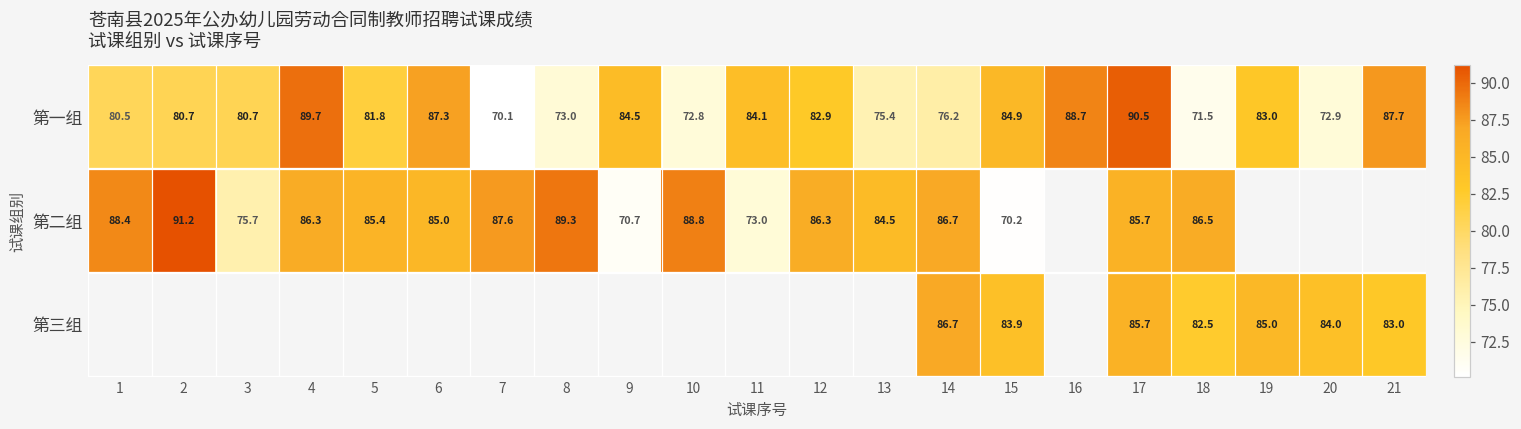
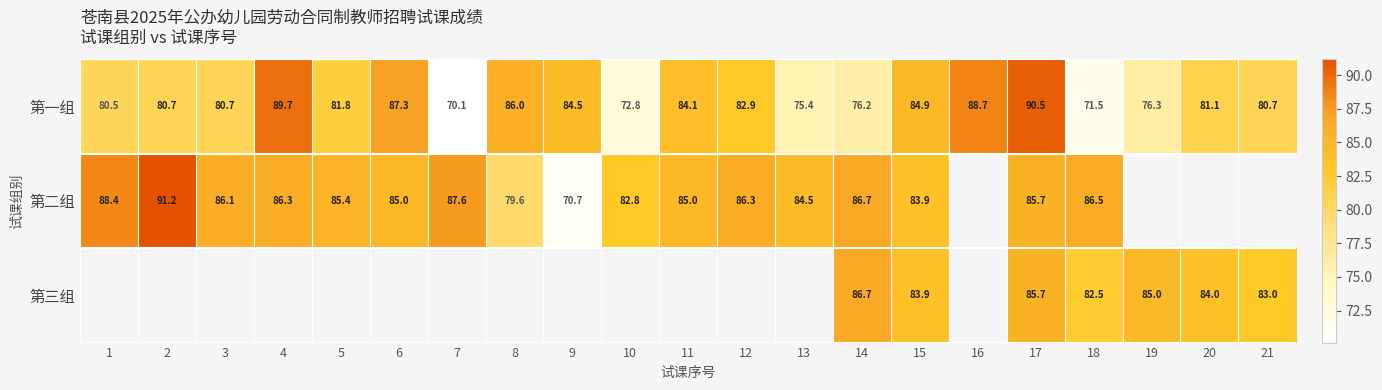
第一组, 8: 73.0 -> 86.0
第一组, 19: 83.0 -> 76.3
第一组, 20: 72.9 -> 81.1
第一组, 21: 87.7 -> 80.7
第二组, 3: 75.7 -> 86.1
第二组, 8: 89.3 -> 79.6
第二组, 10: 88.8 -> 82.8
第二组, 11: 73.0 -> 85.0
第二组, 15: 70.2 -> 83.9
